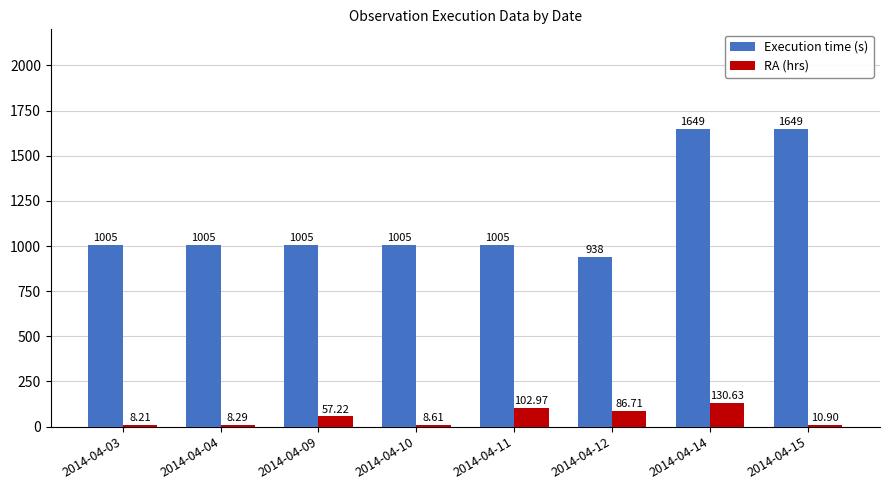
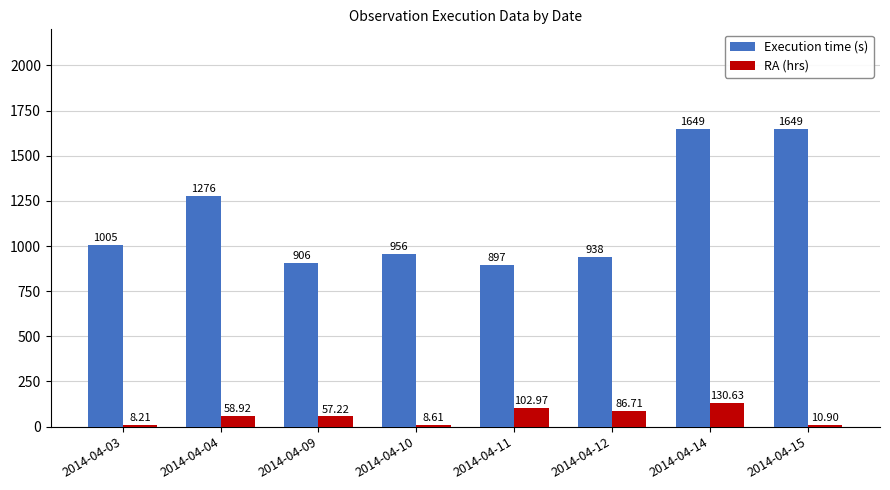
Execution time (s), 2014-04-04: 1005 -> 1276
RA (hrs), 2014-04-04: 8.29 -> 58.92
Execution time (s), 2014-04-09: 1005 -> 906
Execution time (s), 2014-04-10: 1005 -> 956
Execution time (s), 2014-04-11: 1005 -> 897
